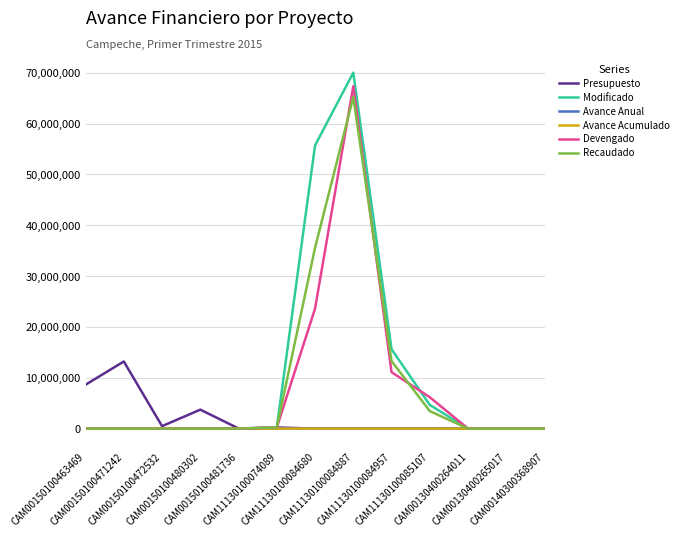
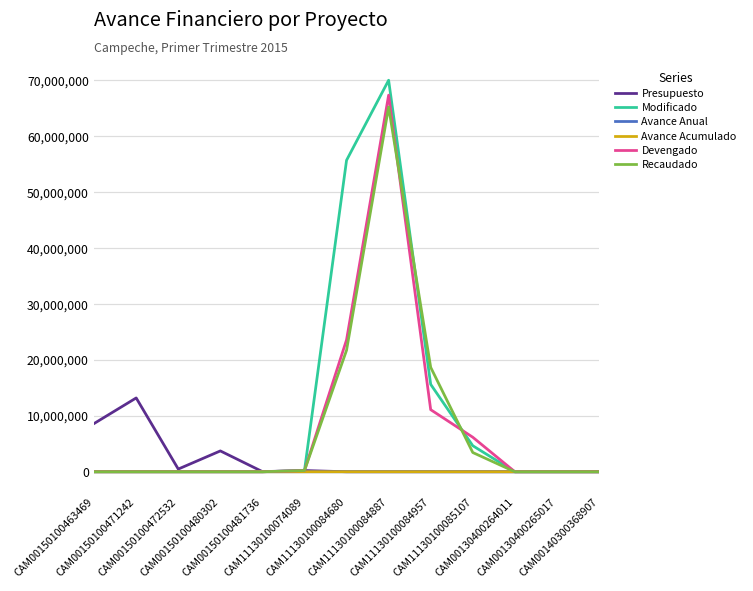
Recaudado, CAM11130100084680: 36,000,000 -> 22,000,000
Recaudado, CAM11130100084957: 13,000,000 -> 19,000,000
